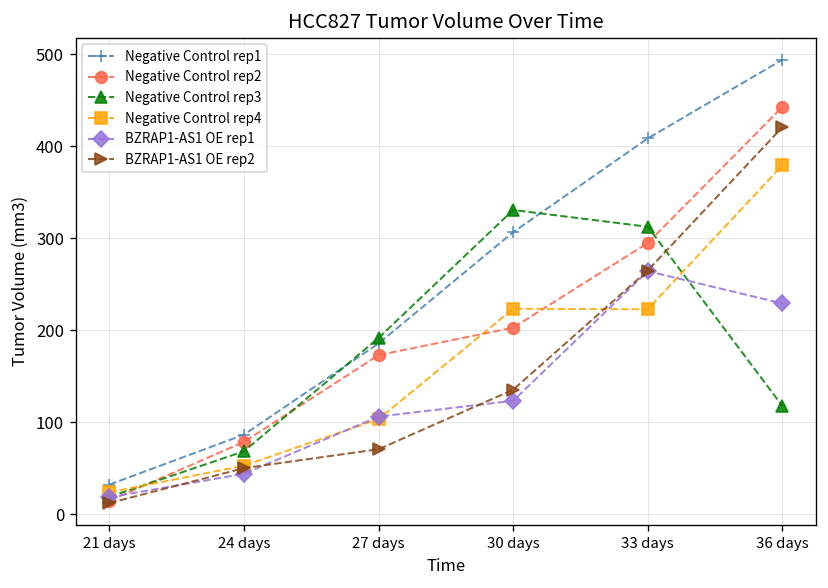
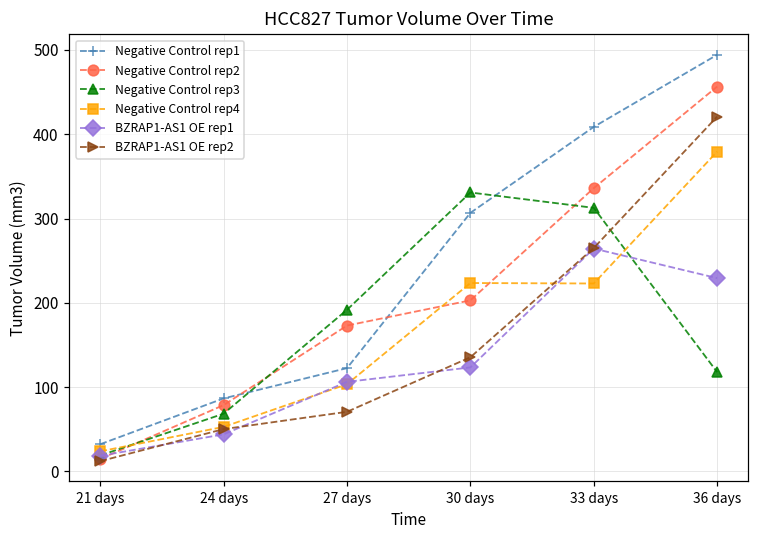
Negative Control rep1, 27 days: 190 -> 120
Negative Control rep2, 33 days: 290 -> 340
Negative Control rep2, 36 days: 440 -> 460
